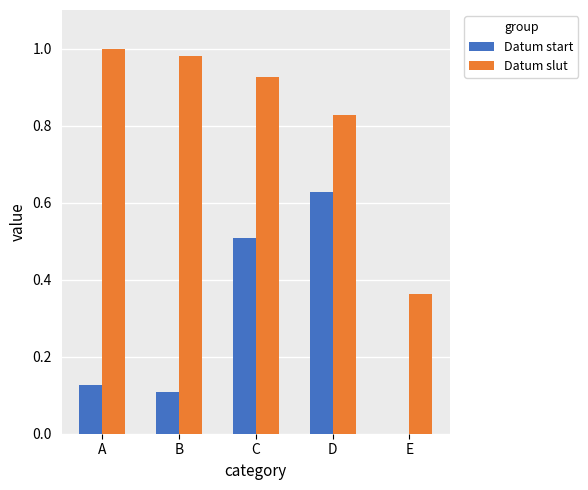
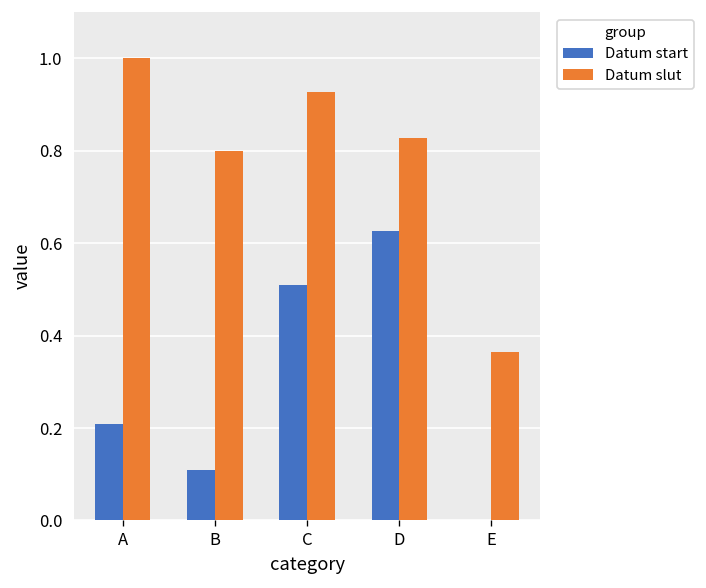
Datum start, A: 0.13 -> 0.21
Datum slut, B: 0.98 -> 0.80
